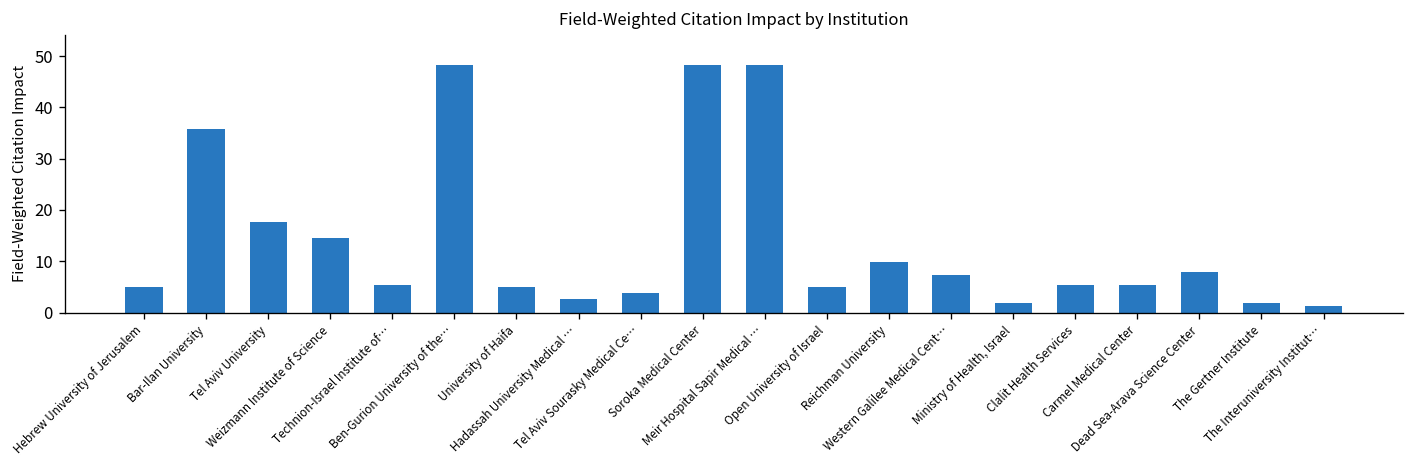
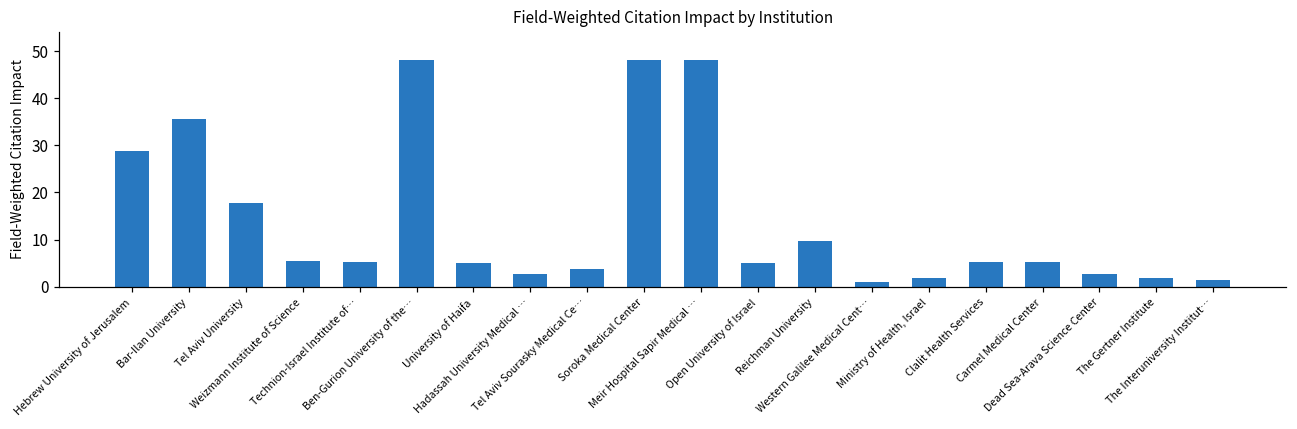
Hebrew University of Jerusalem: 5 -> 29
Weizmann Institute of Science: 15 -> 5
Western Galilee Medical Cent…: 7 -> 1
Dead Sea-Arava Science Center: 8 -> 3
